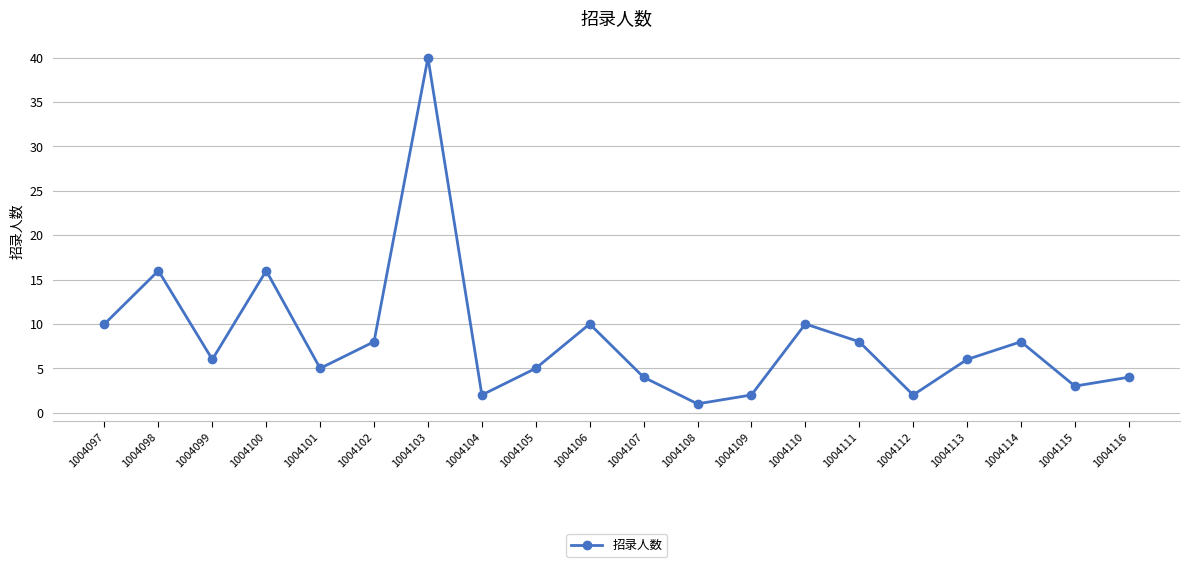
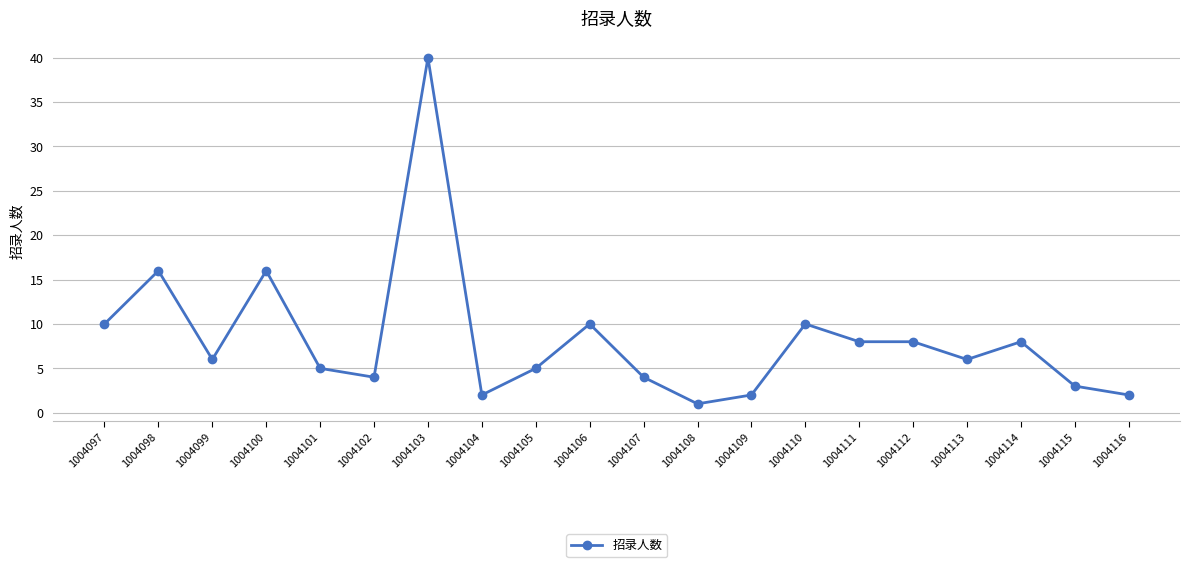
1004102: 8 -> 4
1004112: 2 -> 8
1004116: 4 -> 2
